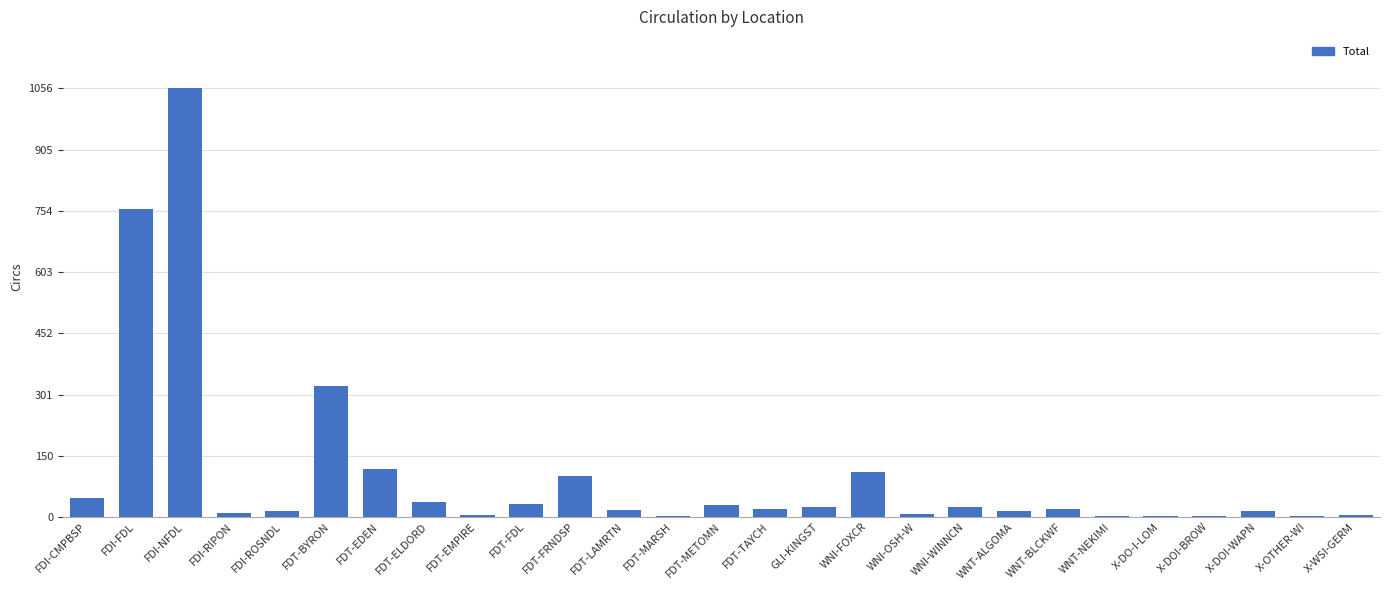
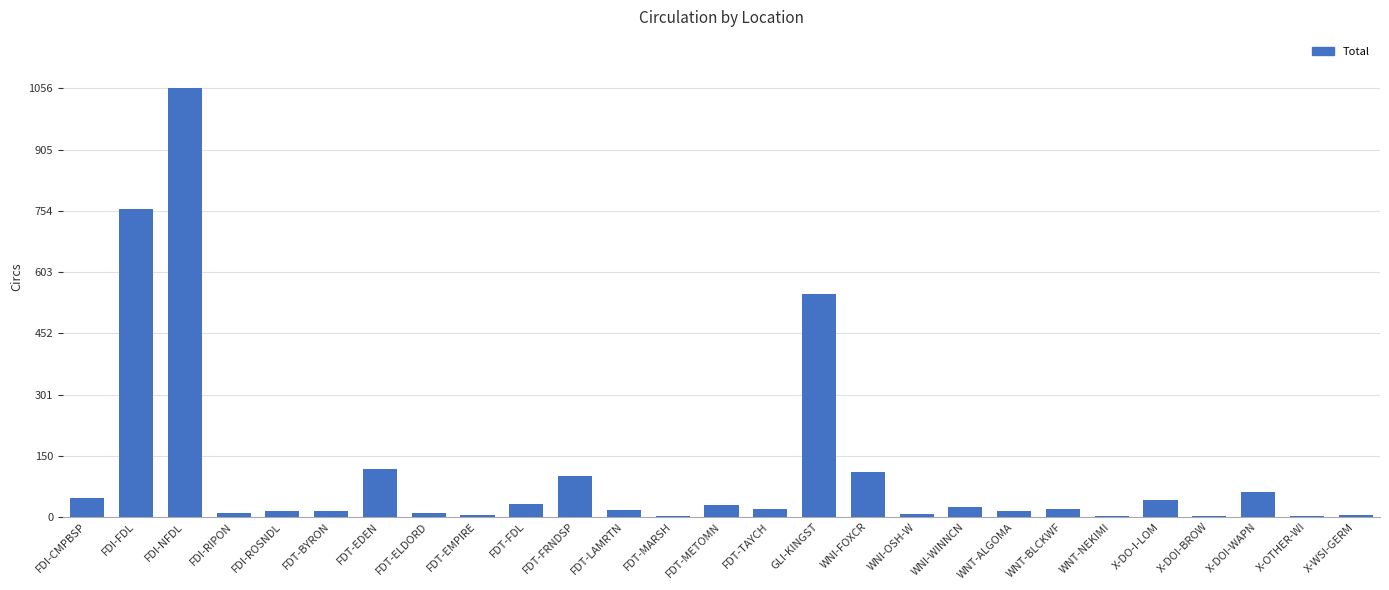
FDT-BYRON: 320 -> 10
FDT-ELDORD: 40 -> 10
GLI-KINGST: 20 -> 550
X-DO-I-LOM: 0 -> 40
X-DOI-WAPN: 20 -> 60
